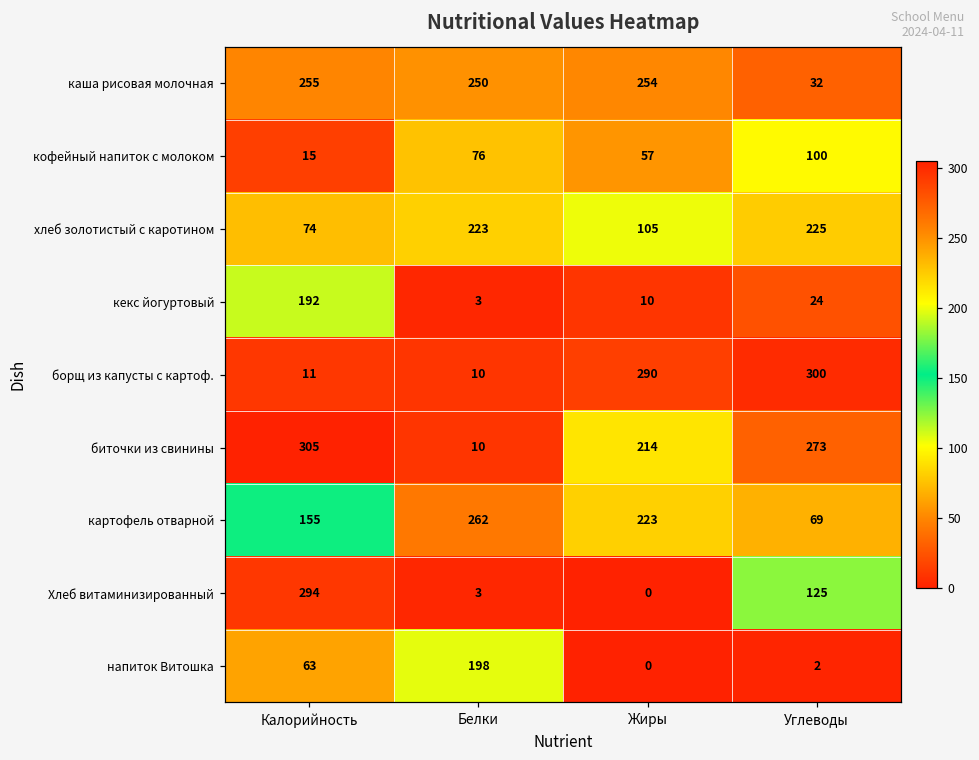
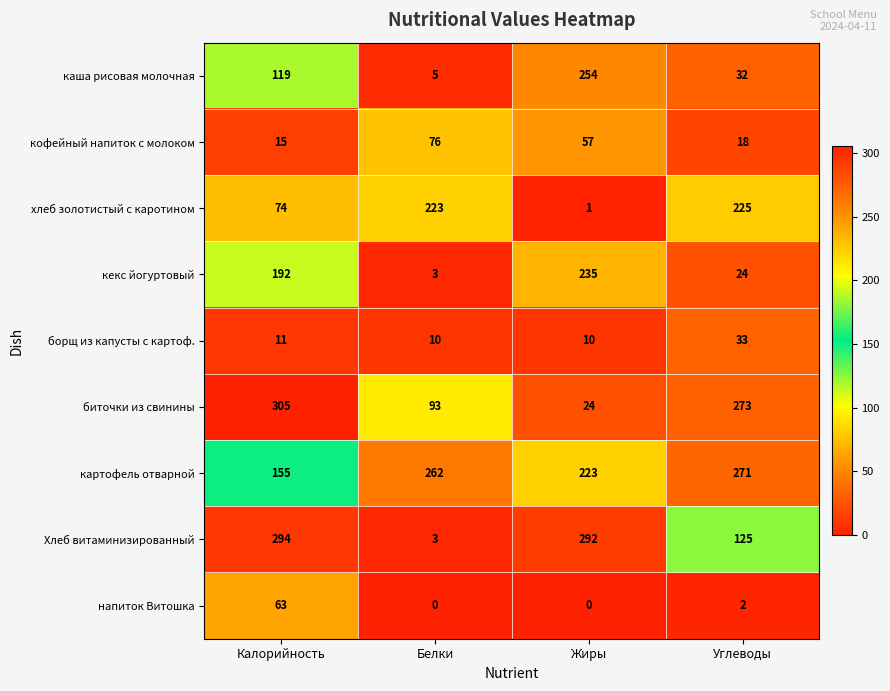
каша рисовая молочная, Калорийность: 255 -> 119
каша рисовая молочная, Белки: 250 -> 5
кофейный напиток с молоком, Углеводы: 100 -> 18
хлеб золотистый с каротином, Жиры: 105 -> 1
кекс йогуртовый, Жиры: 10 -> 235
борщ из капусты с картоф., Жиры: 290 -> 10
борщ из капусты с картоф., Углеводы: 300 -> 33
биточки из свинины, Белки: 10 -> 93
биточки из свинины, Жиры: 214 -> 24
картофель отварной, Углеводы: 69 -> 271
Хлеб витаминизированный, Жиры: 0 -> 292
напиток Витошка, Белки: 198 -> 0
